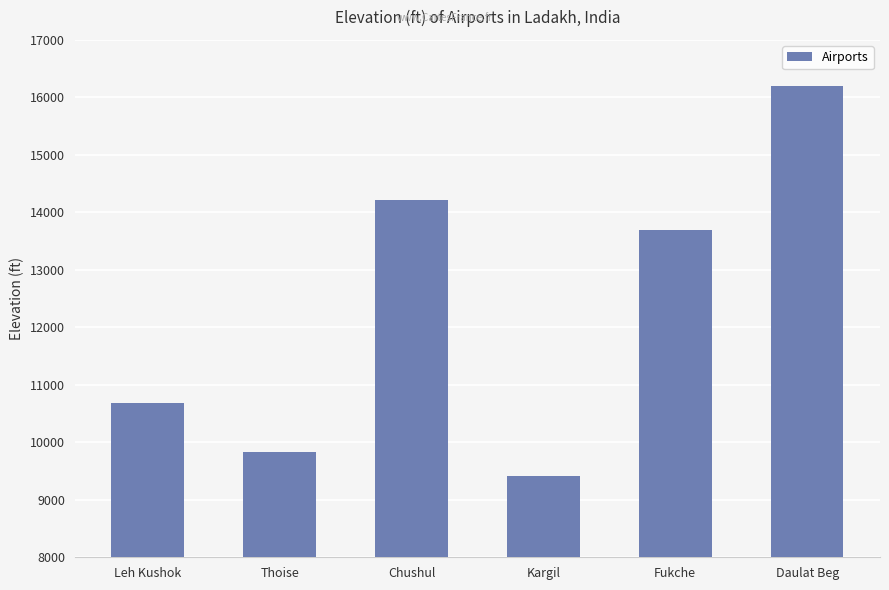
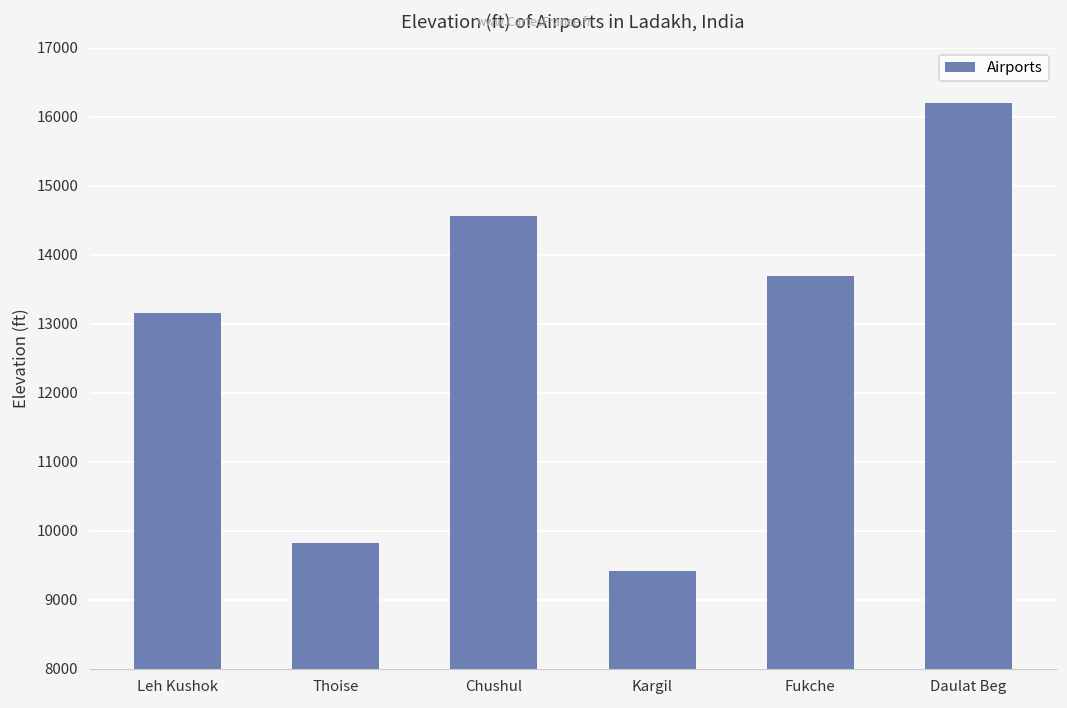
Leh Kushok: 10700 -> 13200
Chushul: 14200 -> 14600
